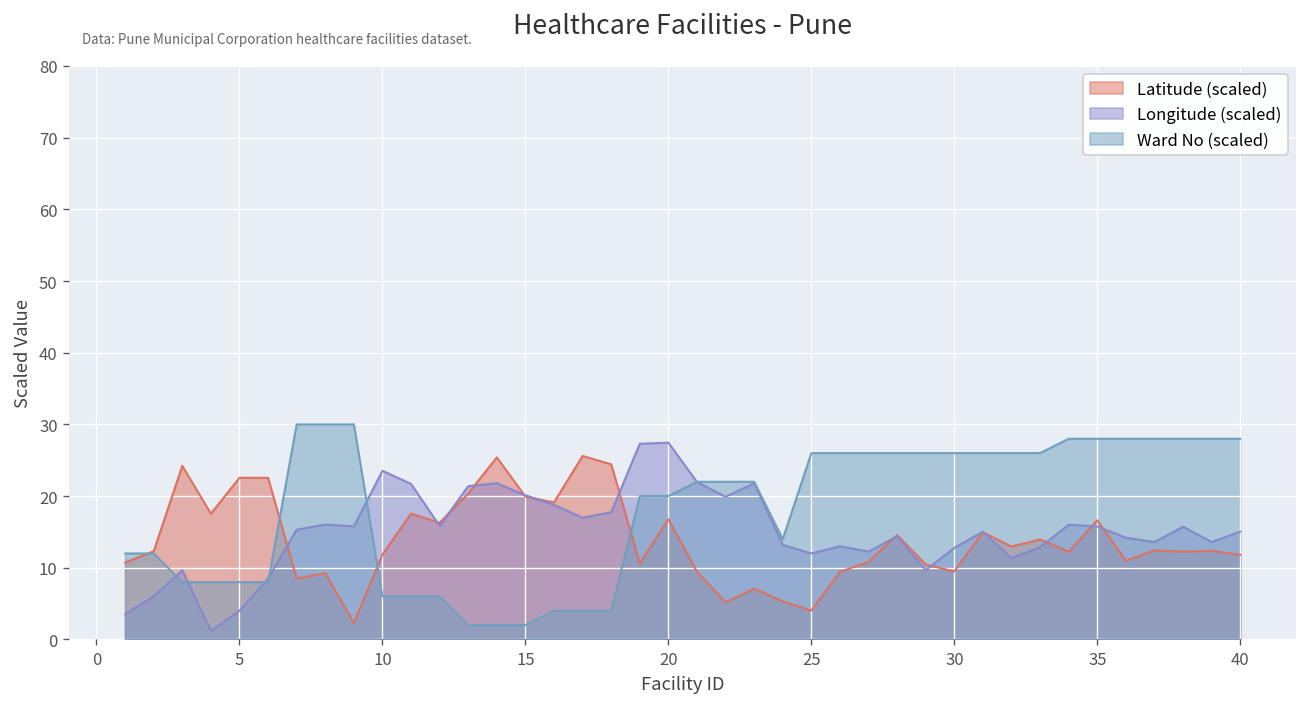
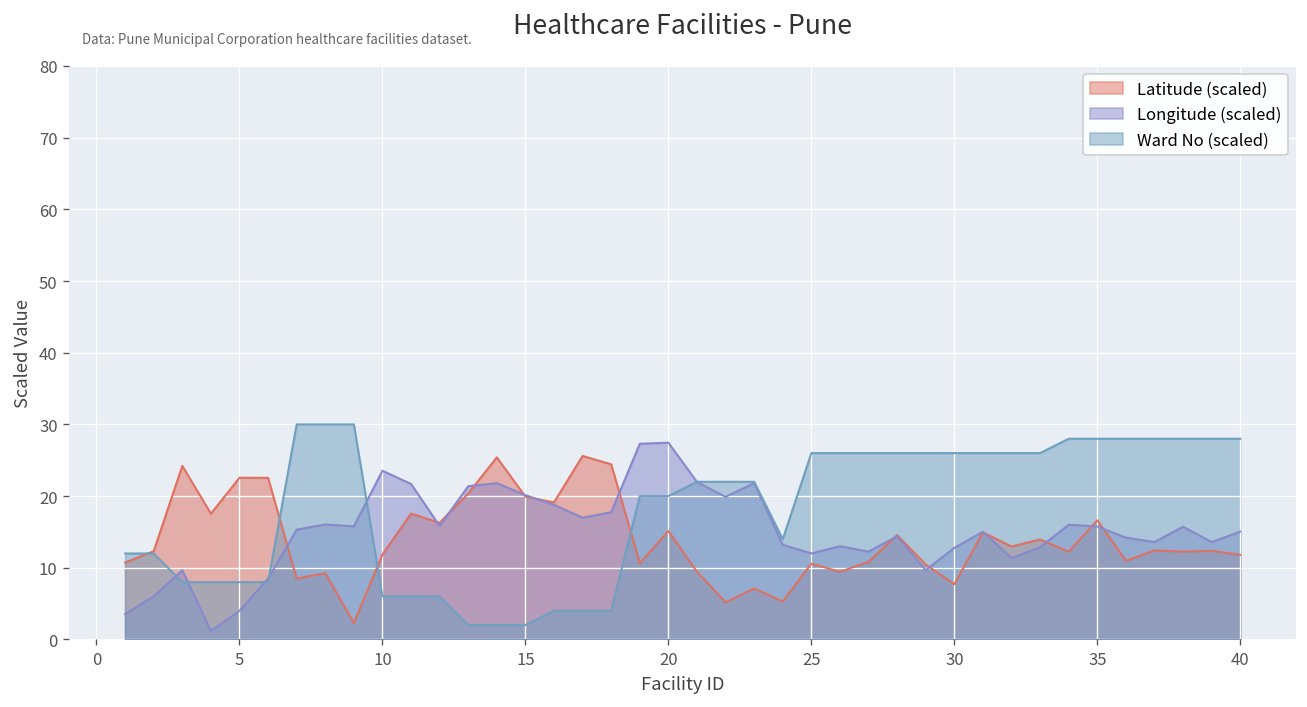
Latitude (scaled), 20: 17 -> 15
Latitude (scaled), 25: 4 -> 11
Latitude (scaled), 30: 9 -> 8
